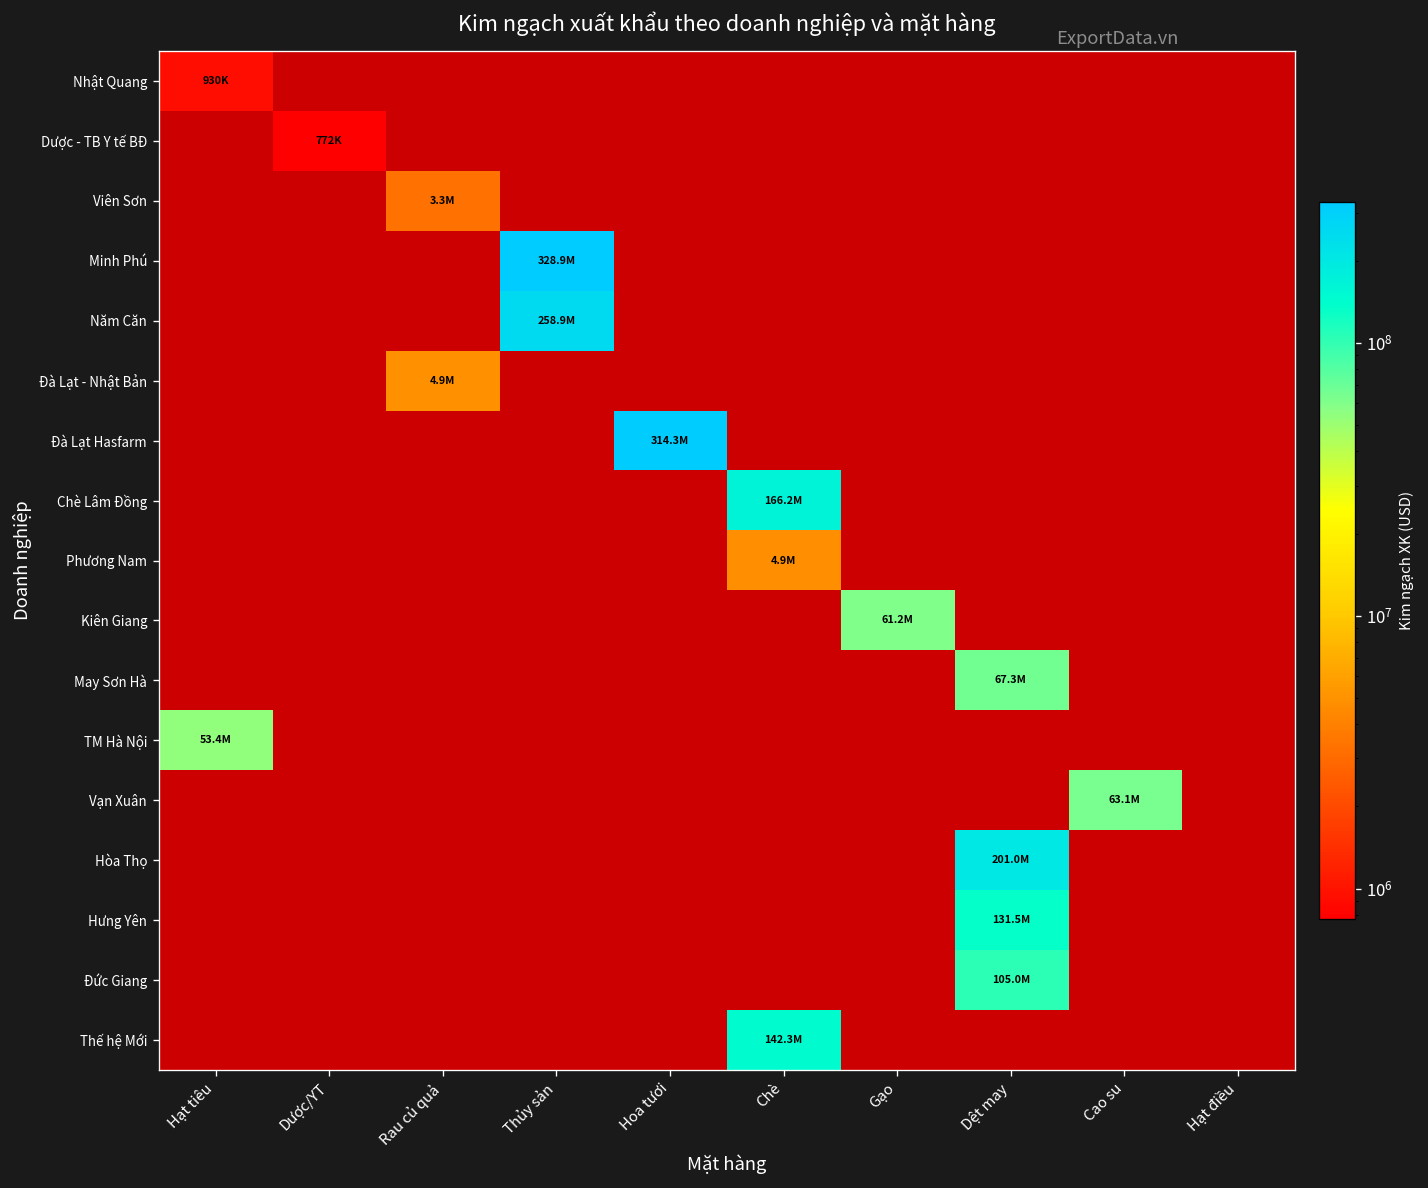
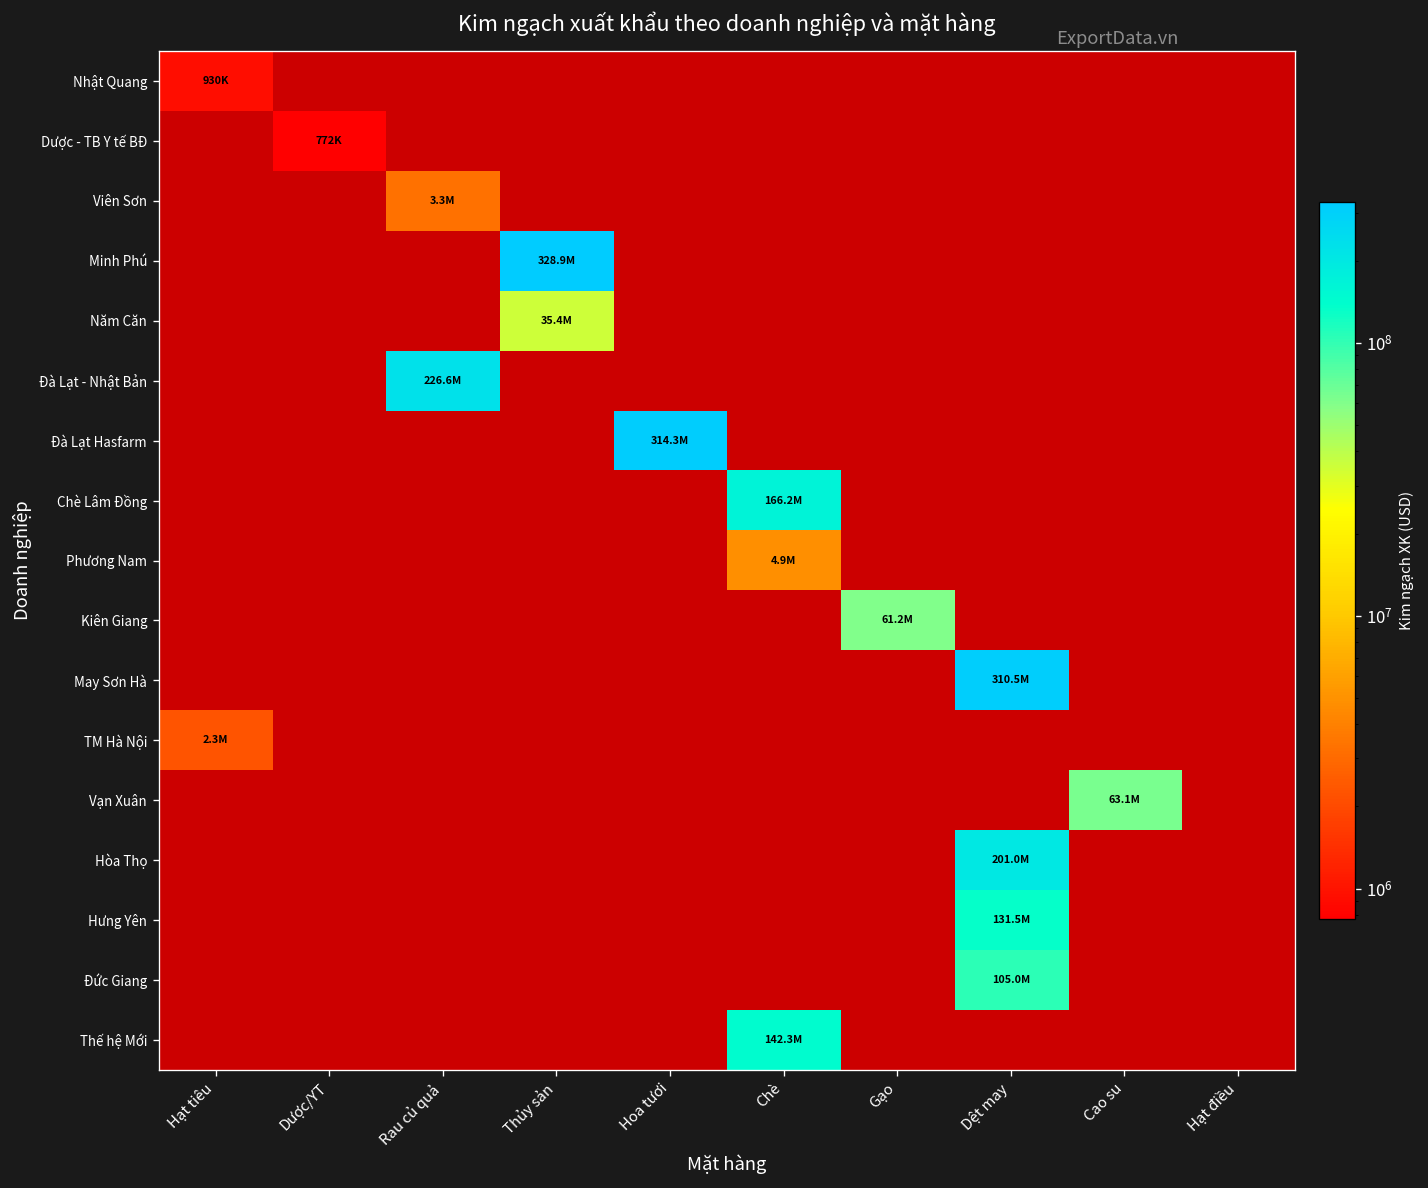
Năm Căn, Thủy sản: 258.9M -> 35.4M
Đà Lạt - Nhật Bản, Rau củ quả: 4.9M -> 226.6M
May Sơn Hà, Dệt may: 67.3M -> 310.5M
TM Hà Nội, Hạt tiêu: 53.4M -> 2.3M
